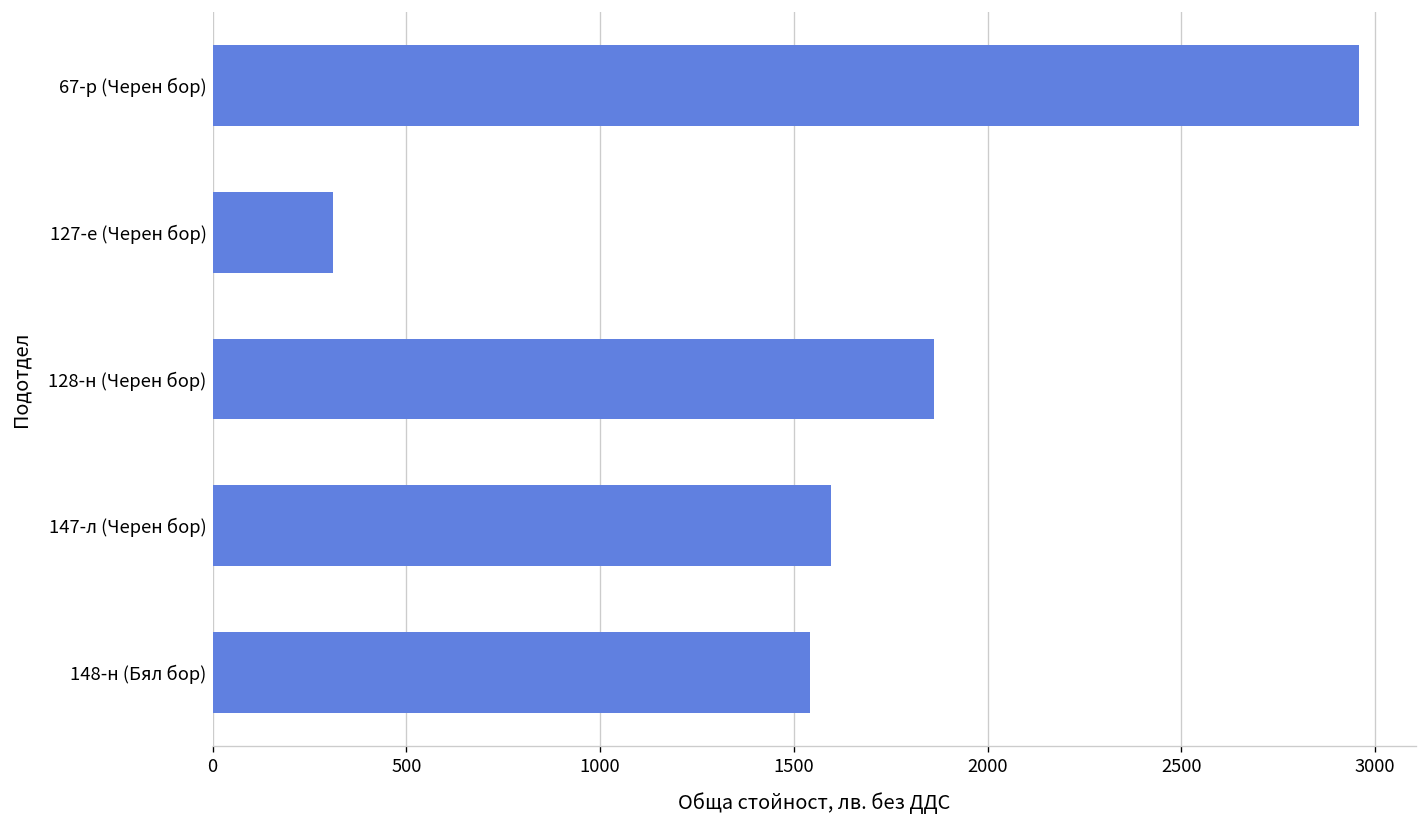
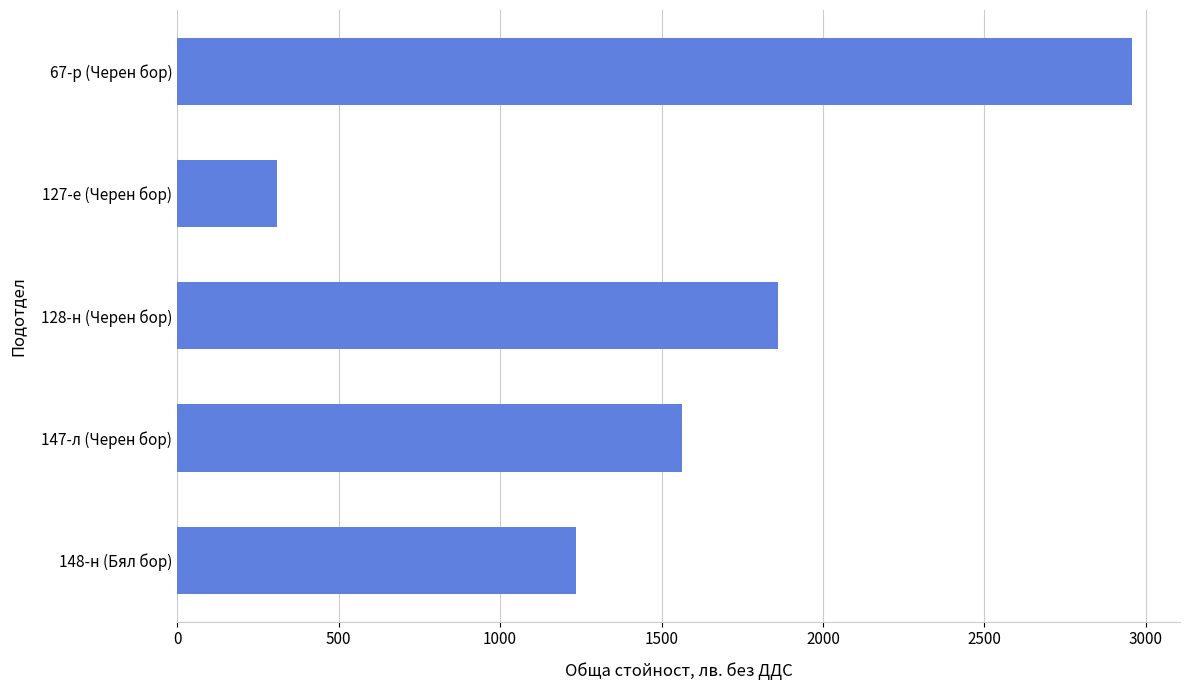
147-л (Черен бор): 1600 -> 1560
148-н (Бял бор): 1540 -> 1230
